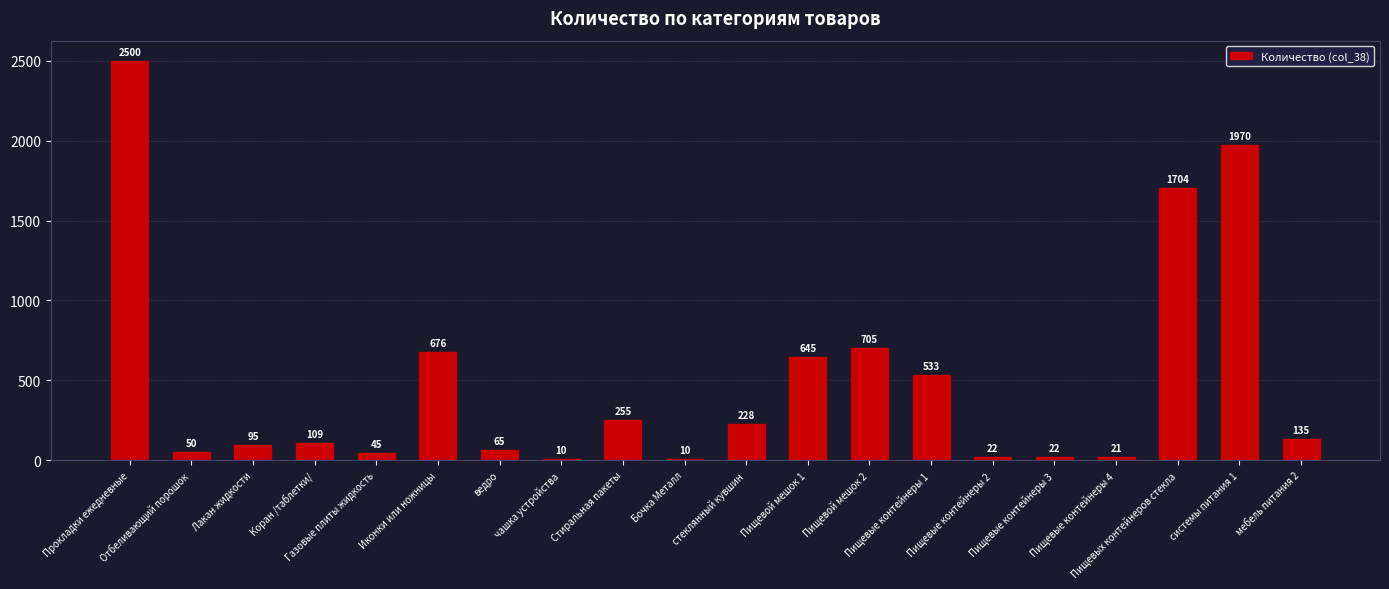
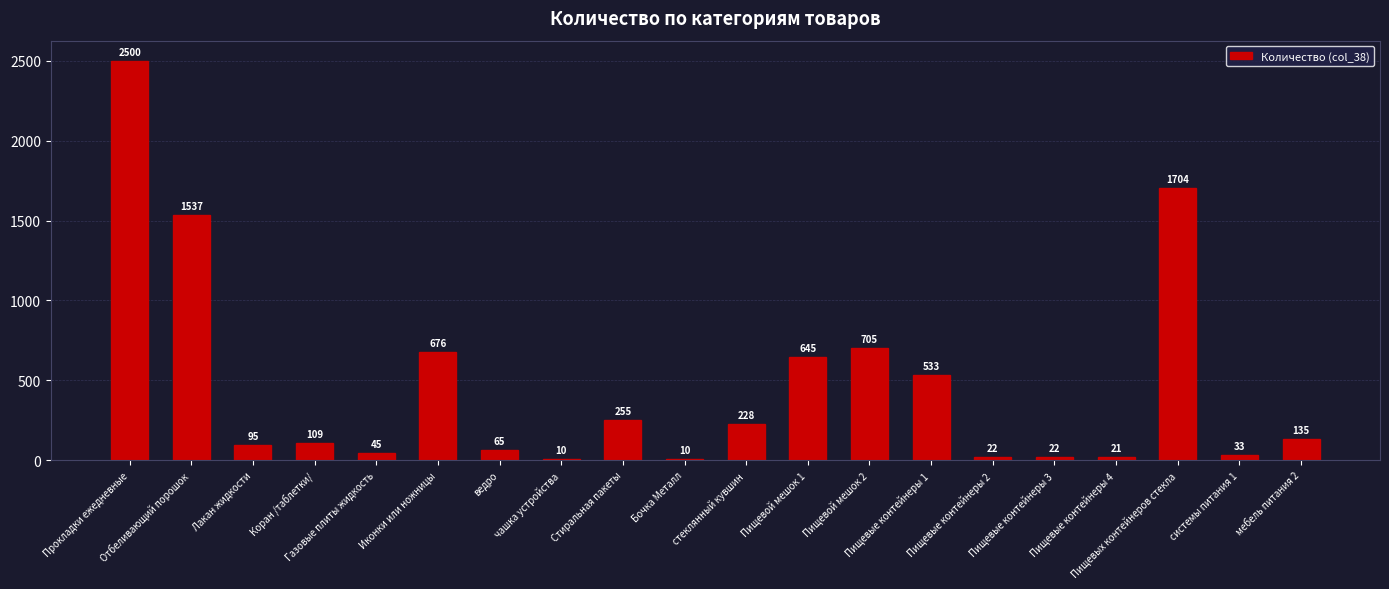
Отбеливающий порошок: 50 -> 1537
системы питания 1: 1970 -> 33
